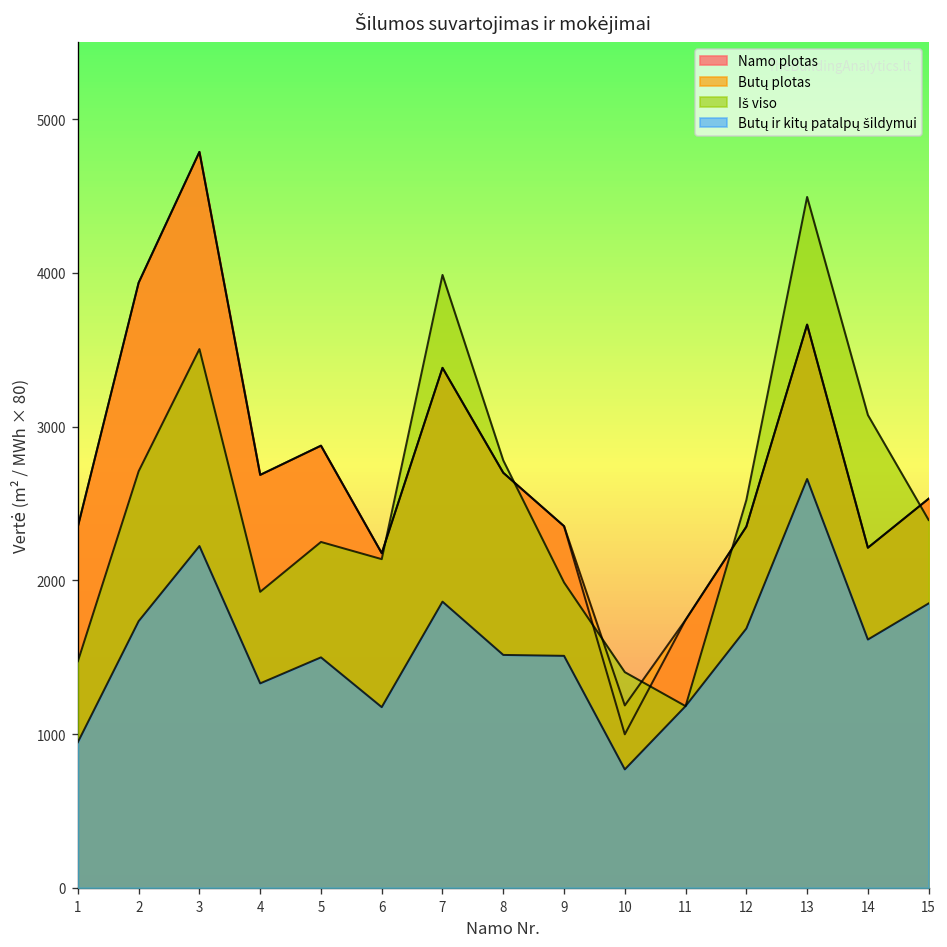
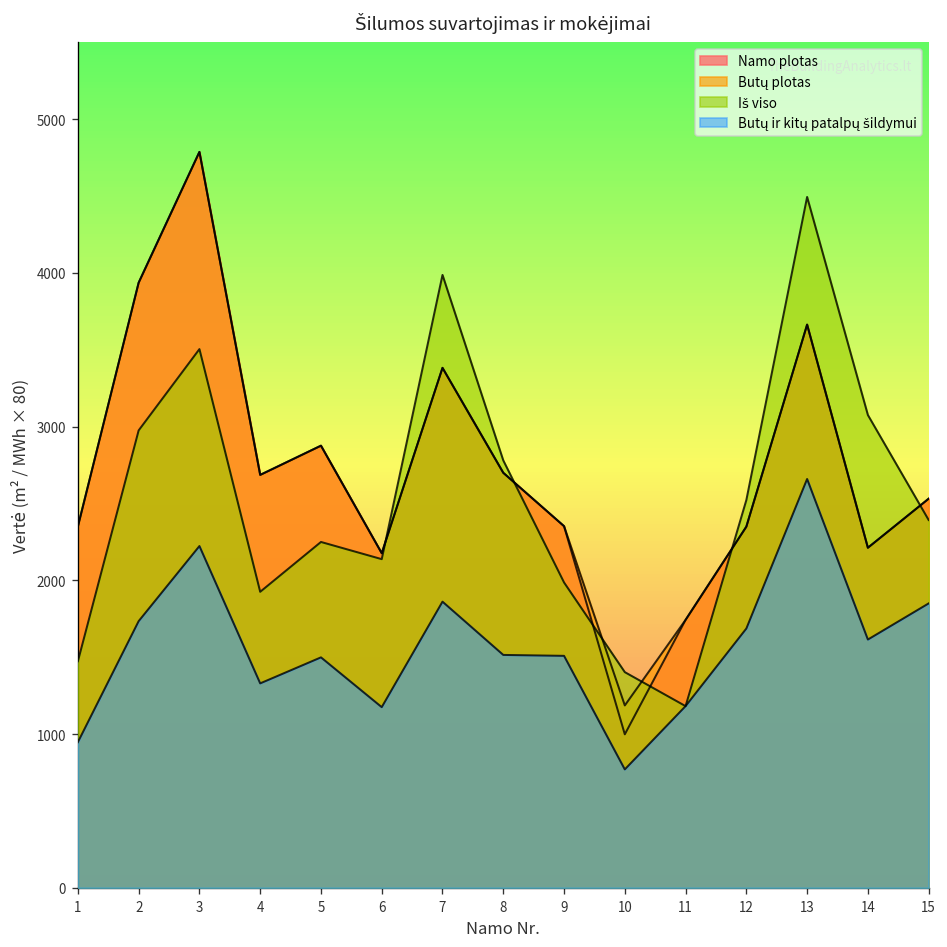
Iš viso, 2: 2710 -> 2980
